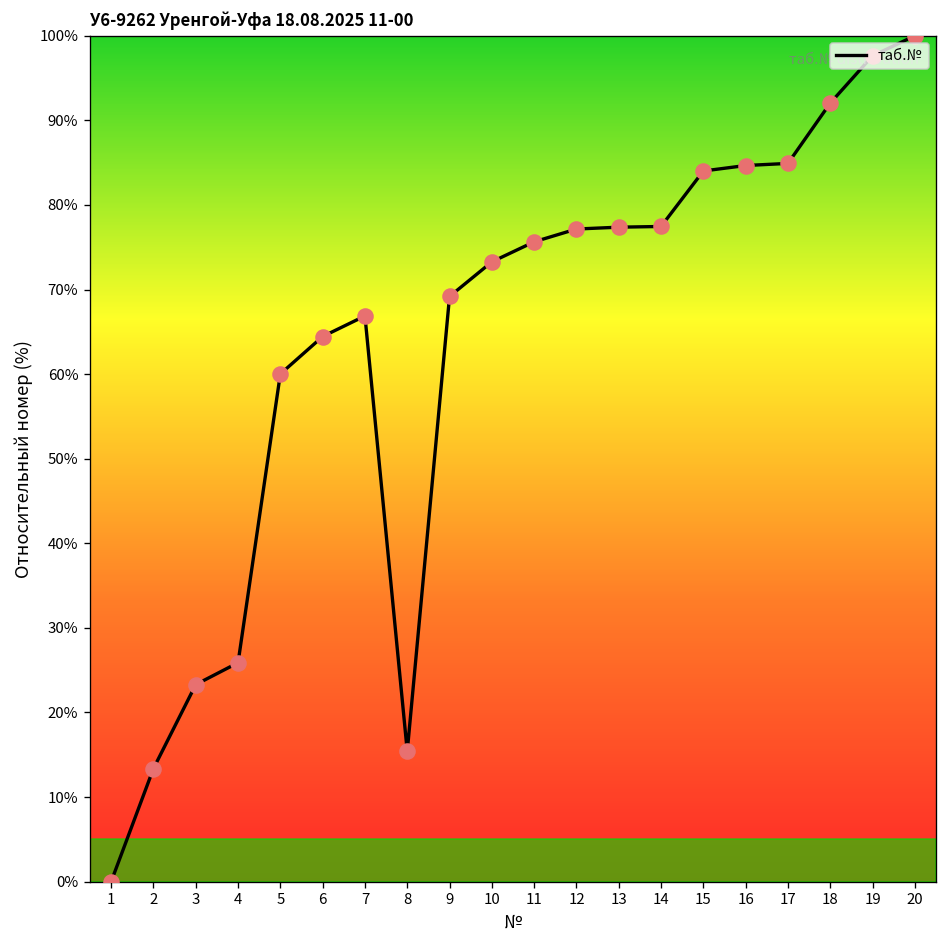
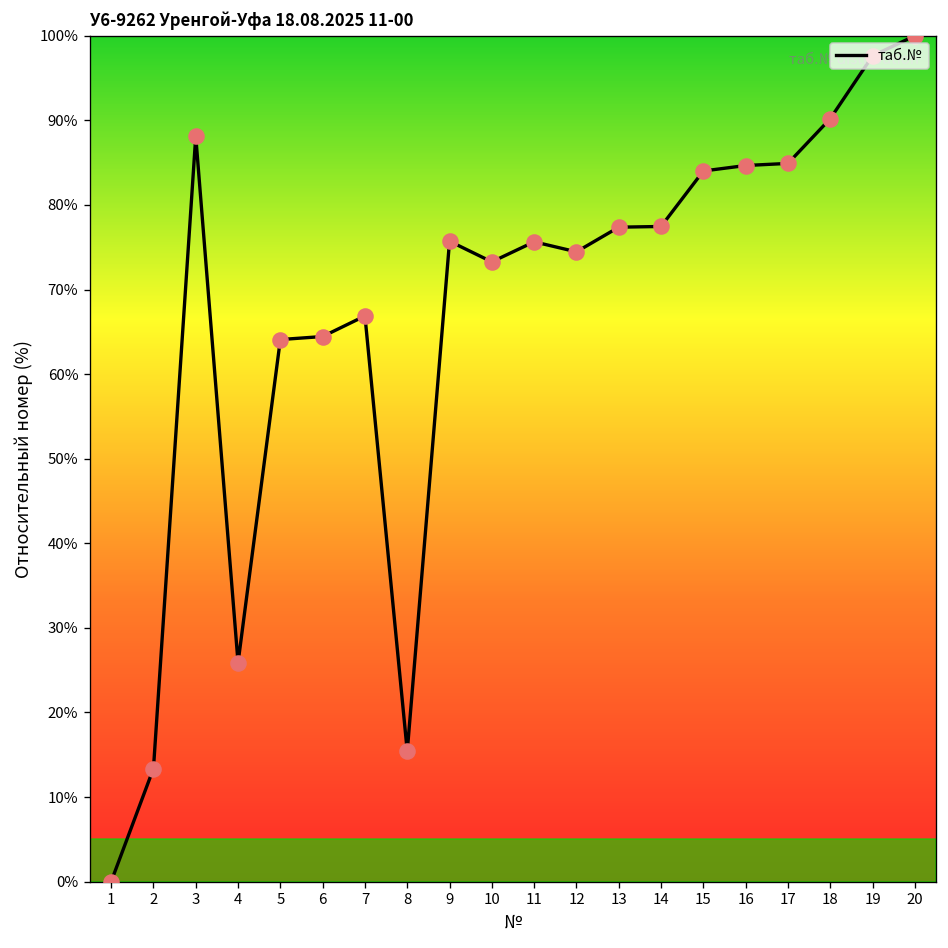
3: 23% -> 88%
5: 60% -> 64%
9: 69% -> 76%
12: 77% -> 74%
18: 92% -> 90%
